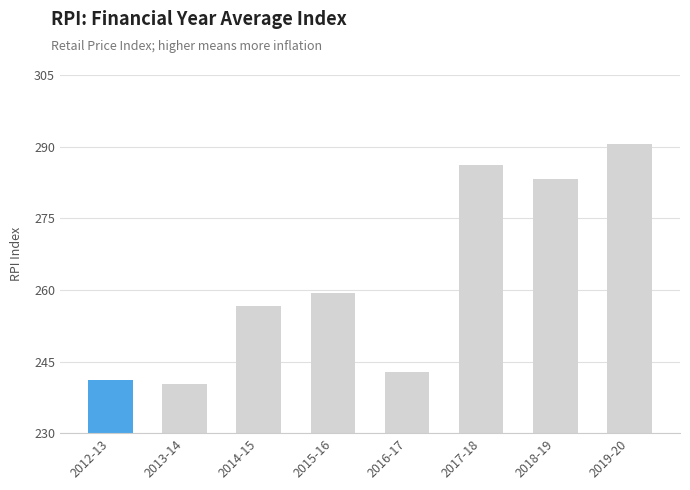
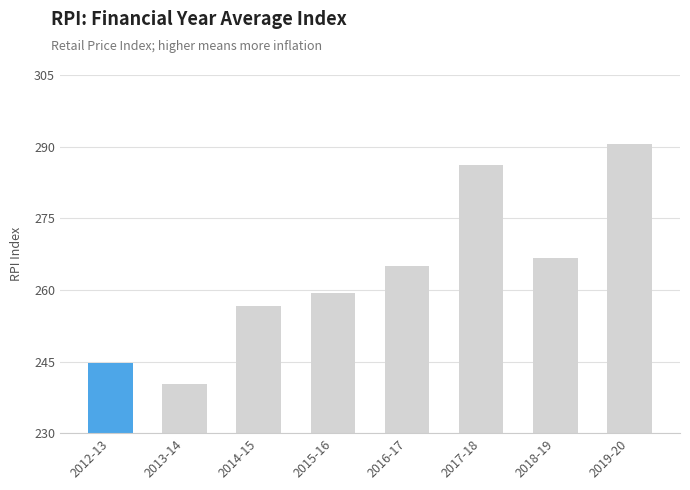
2012-13: 241 -> 245
2016-17: 243 -> 265
2018-19: 283 -> 267
